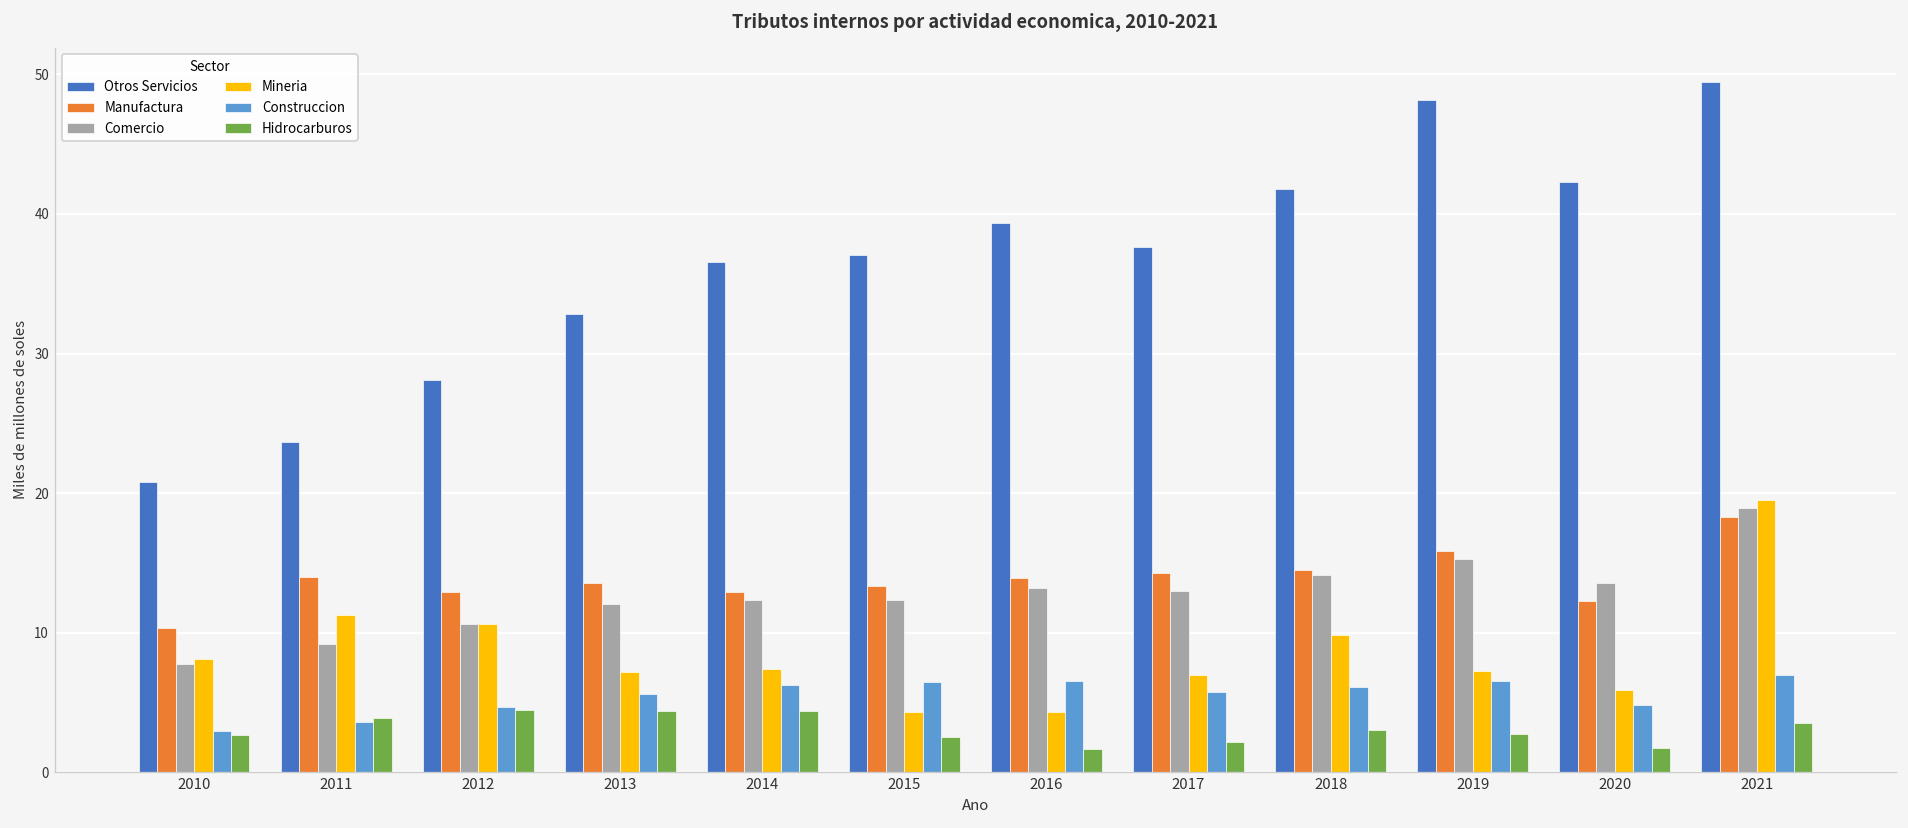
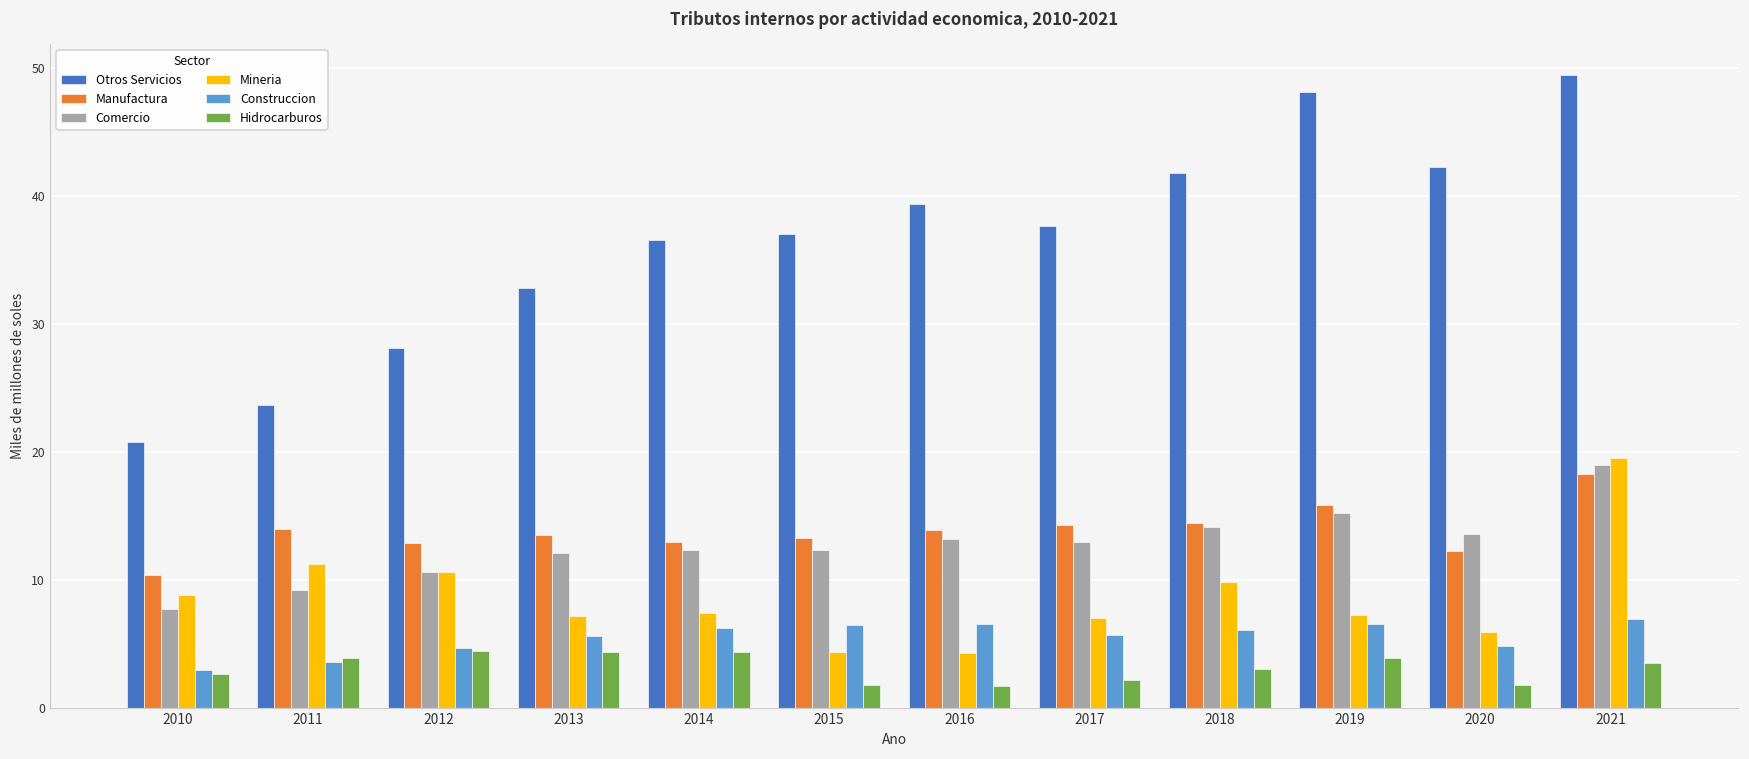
Mineria, 2010: 8.1 -> 8.9
Hidrocarburos, 2015: 2.5 -> 1.8
Hidrocarburos, 2019: 2.8 -> 3.9
